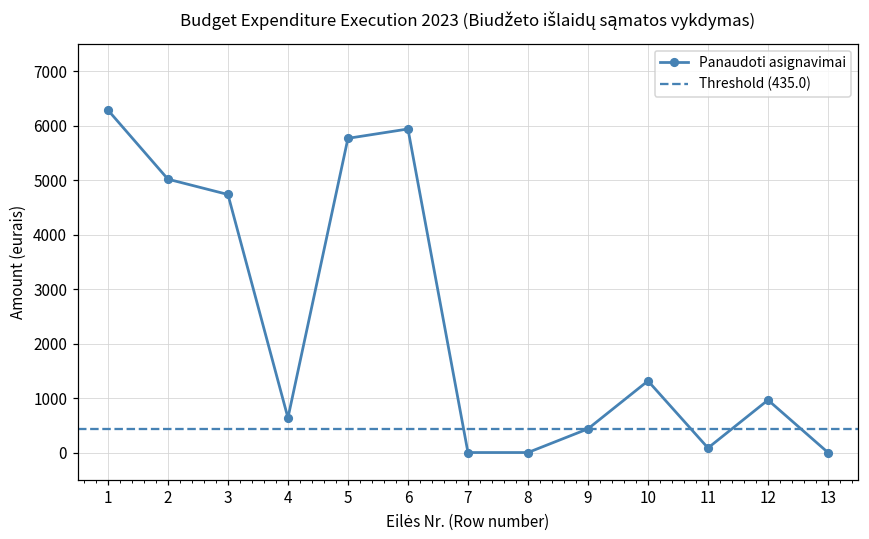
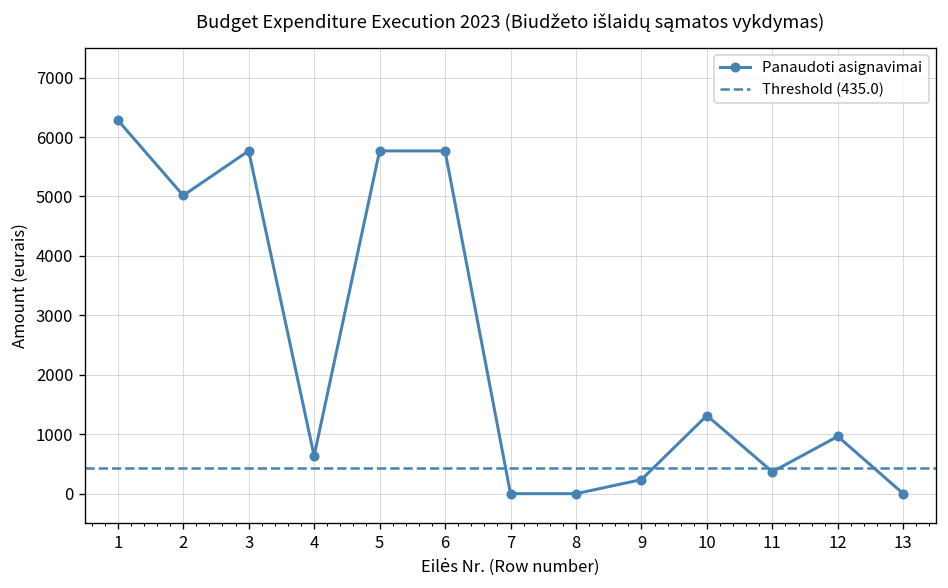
3: 4700 -> 5800
6: 5900 -> 5800
9: 400 -> 200
11: 100 -> 400
